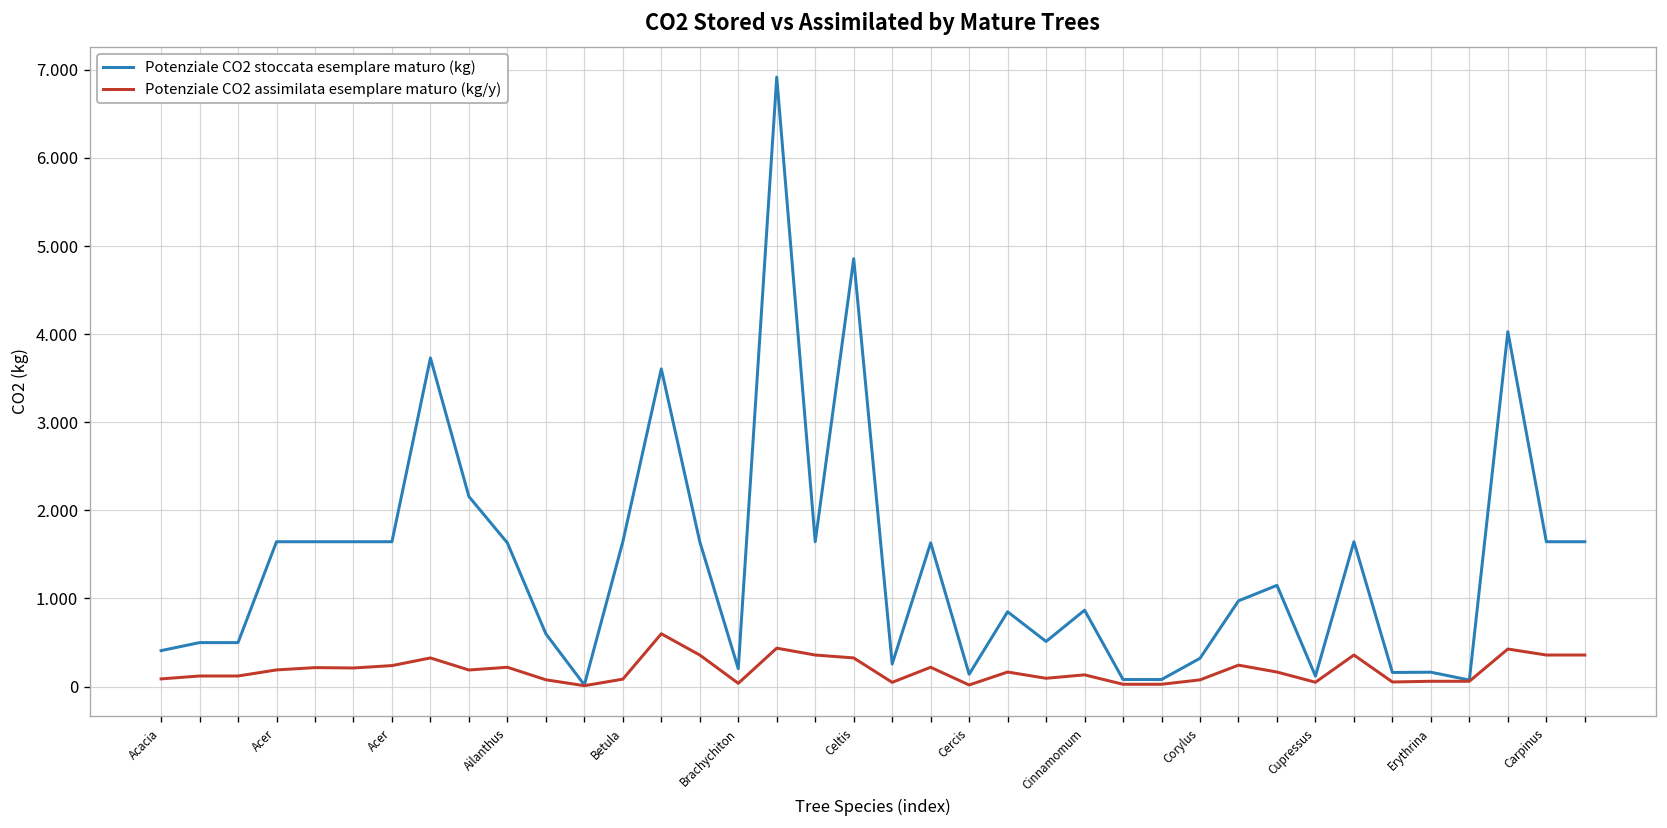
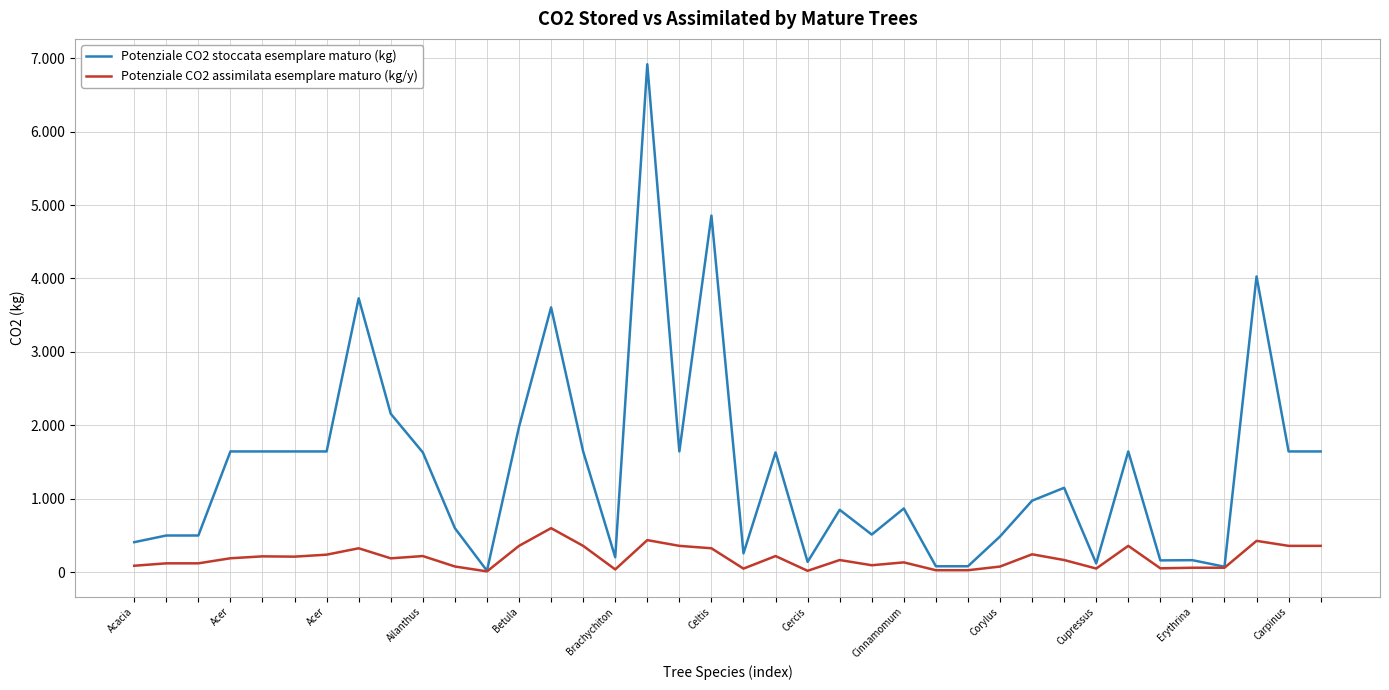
Potenziale CO2 stoccata esemplare maturo (kg), Betula: 1.6 -> 2.0
Potenziale CO2 assimilata esemplare maturo (kg/y), Betula: 0.1 -> 0.4
Potenziale CO2 stoccata esemplare maturo (kg), Corylus: 0.3 -> 0.5
